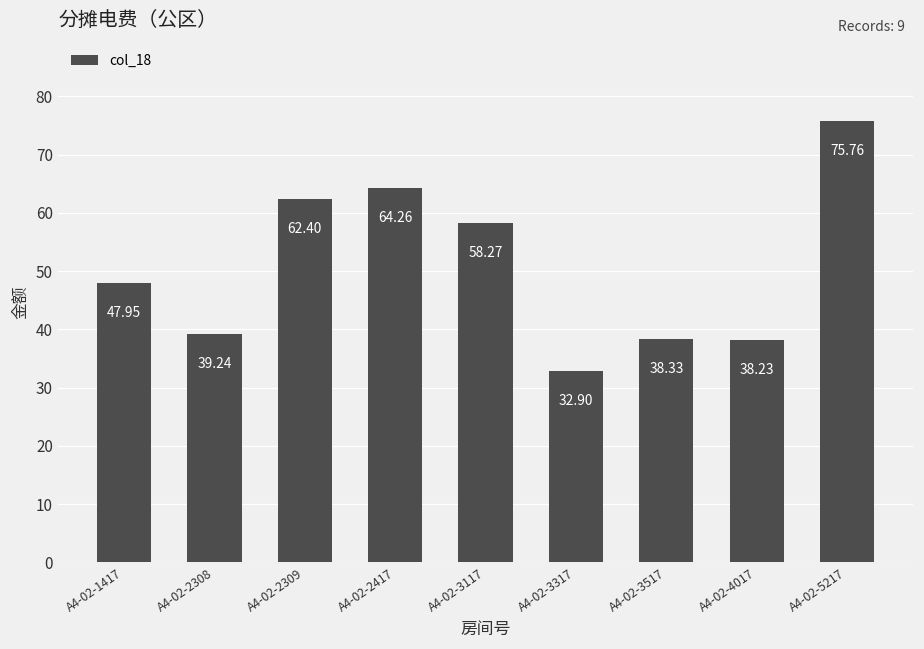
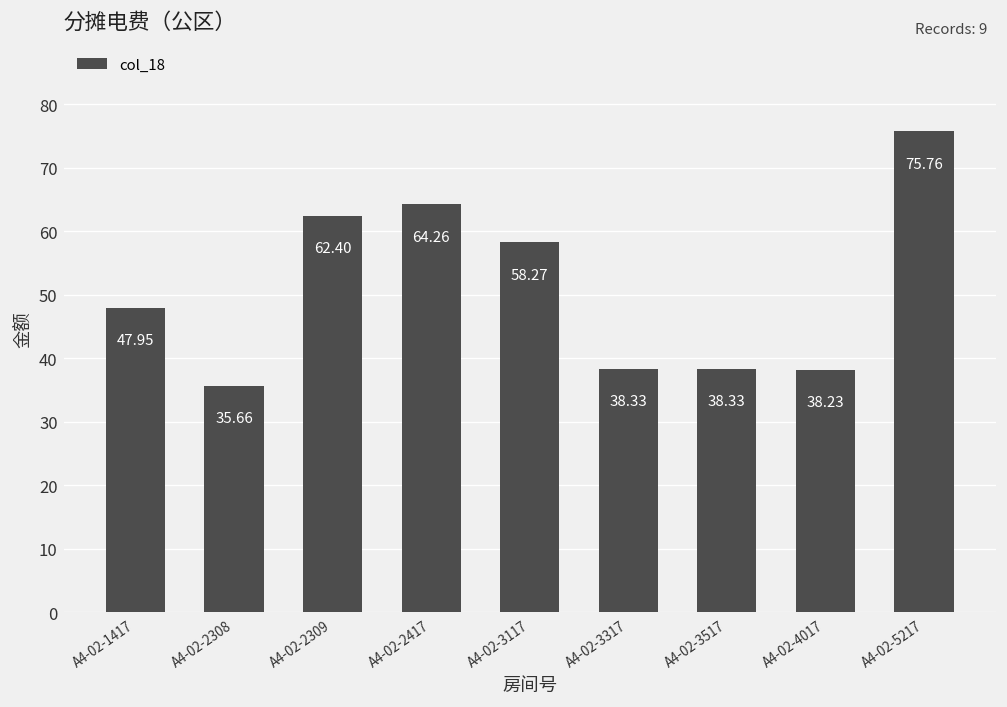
A4-02-2308: 39.24 -> 35.66
A4-02-3317: 32.90 -> 38.33
